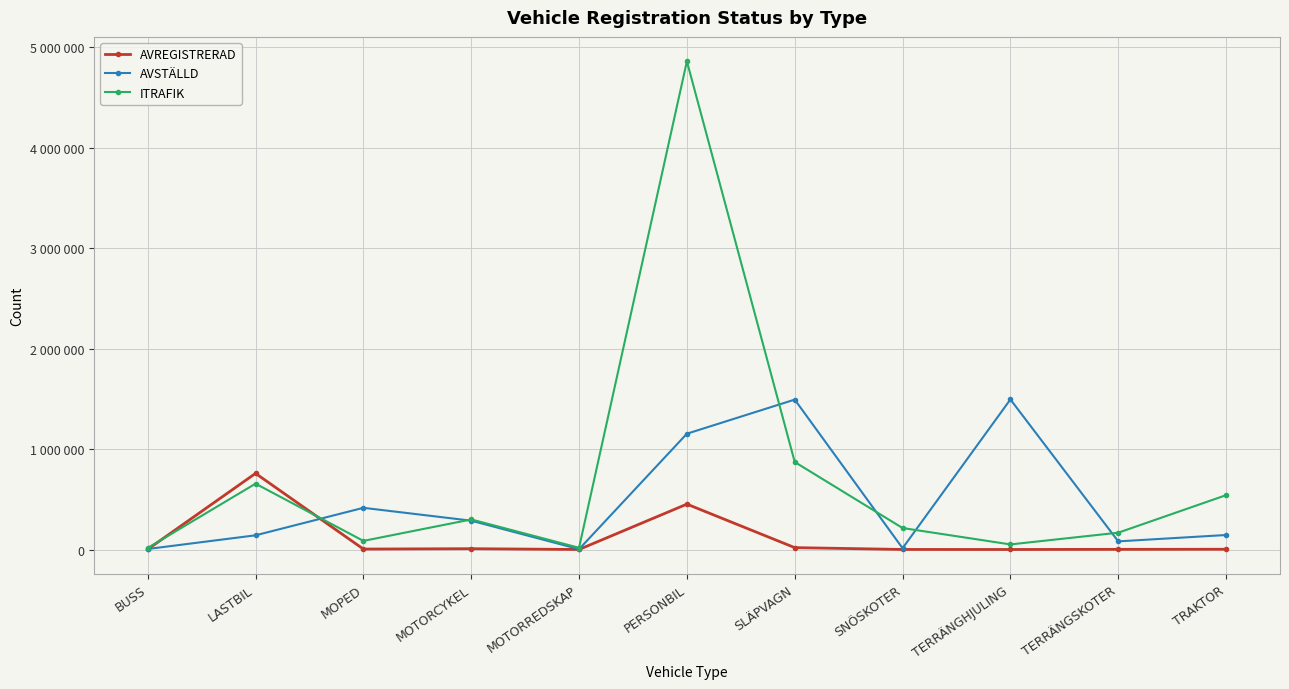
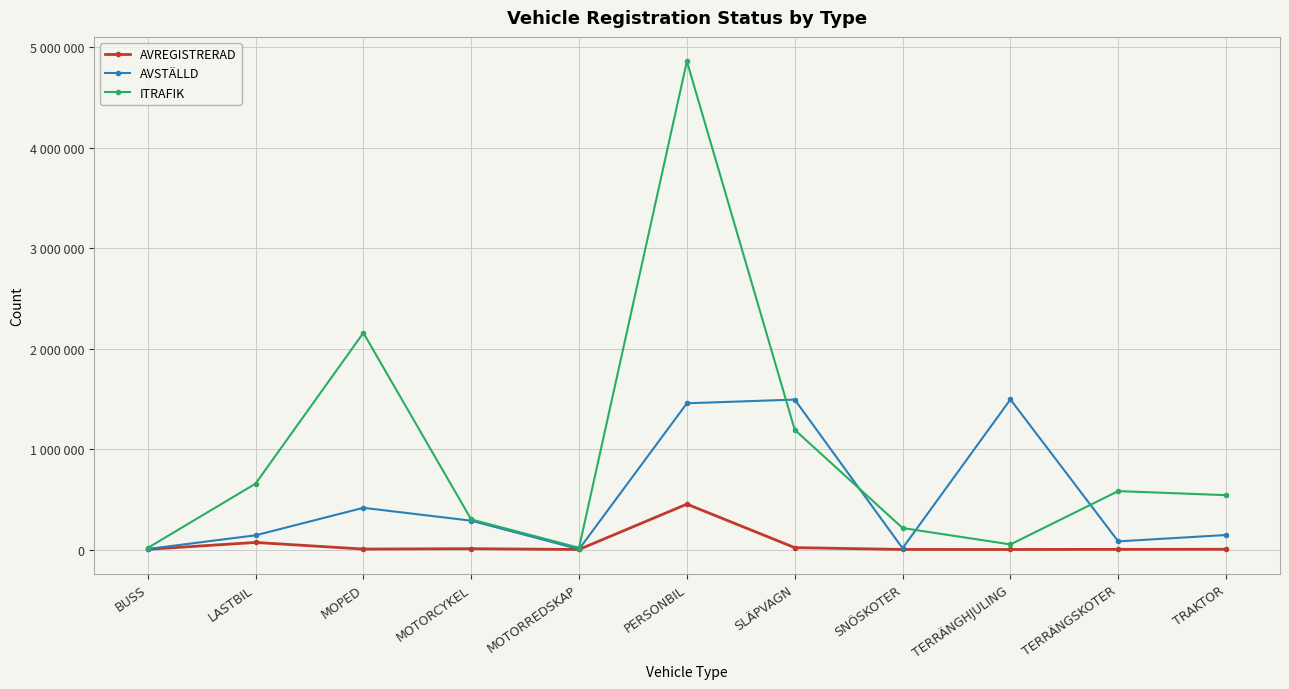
AVREGISTRERAD, LASTBIL: 760000 -> 70000
ITRAFIK, MOPED: 90000 -> 2160000
AVSTÄLLD, PERSONBIL: 1150000 -> 1460000
ITRAFIK, SLÄPVAGN: 870000 -> 1190000
ITRAFIK, TERRÄNGSKOTER: 170000 -> 580000
